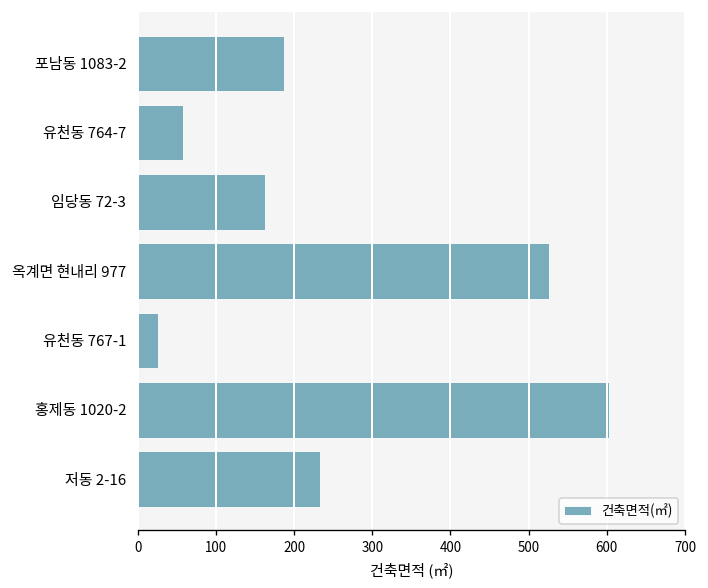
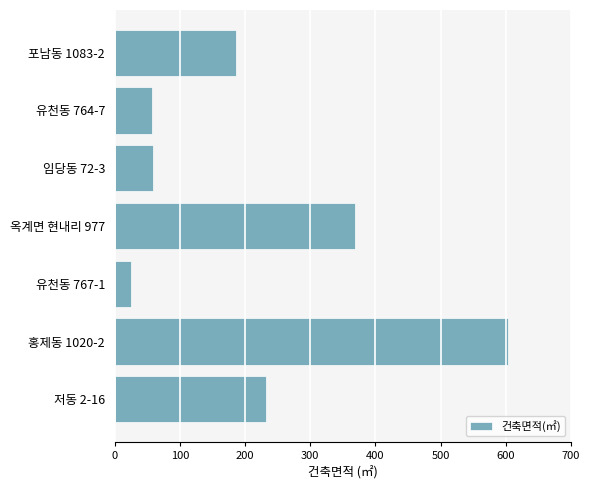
임당동 72-3: 160 -> 60
옥계면 현내리 977: 530 -> 370
